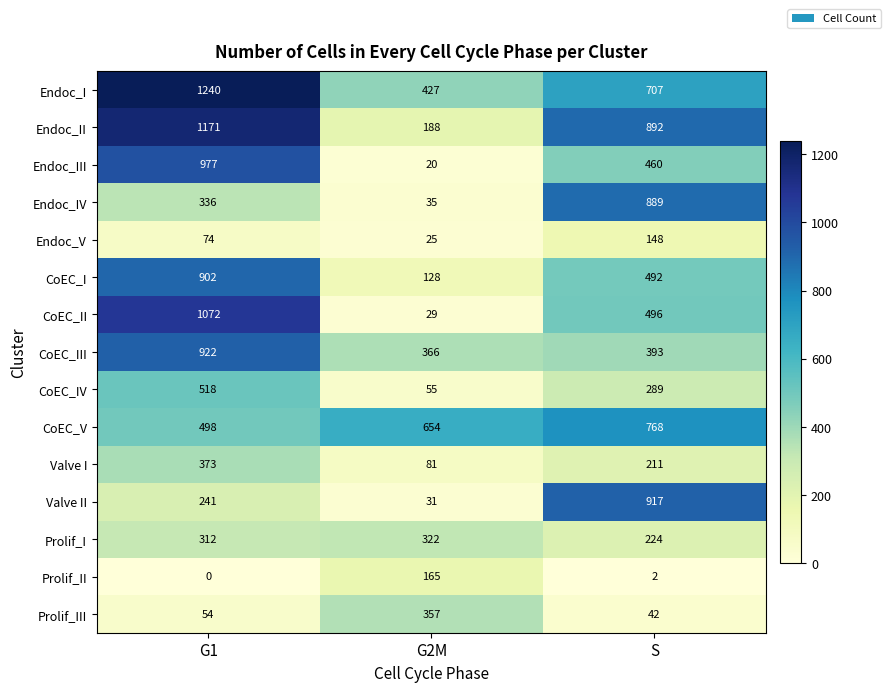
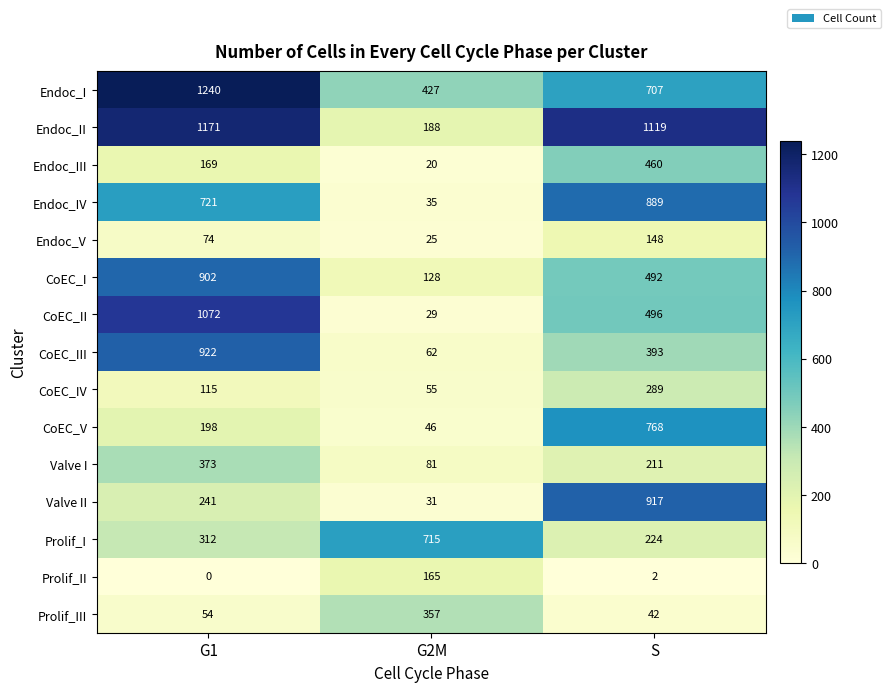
Endoc_II, S: 892 -> 1119
Endoc_III, G1: 977 -> 169
Endoc_IV, G1: 336 -> 721
CoEC_III, G2M: 366 -> 62
CoEC_IV, G1: 518 -> 115
CoEC_V, G1: 498 -> 198
CoEC_V, G2M: 654 -> 46
Prolif_I, G2M: 322 -> 715
